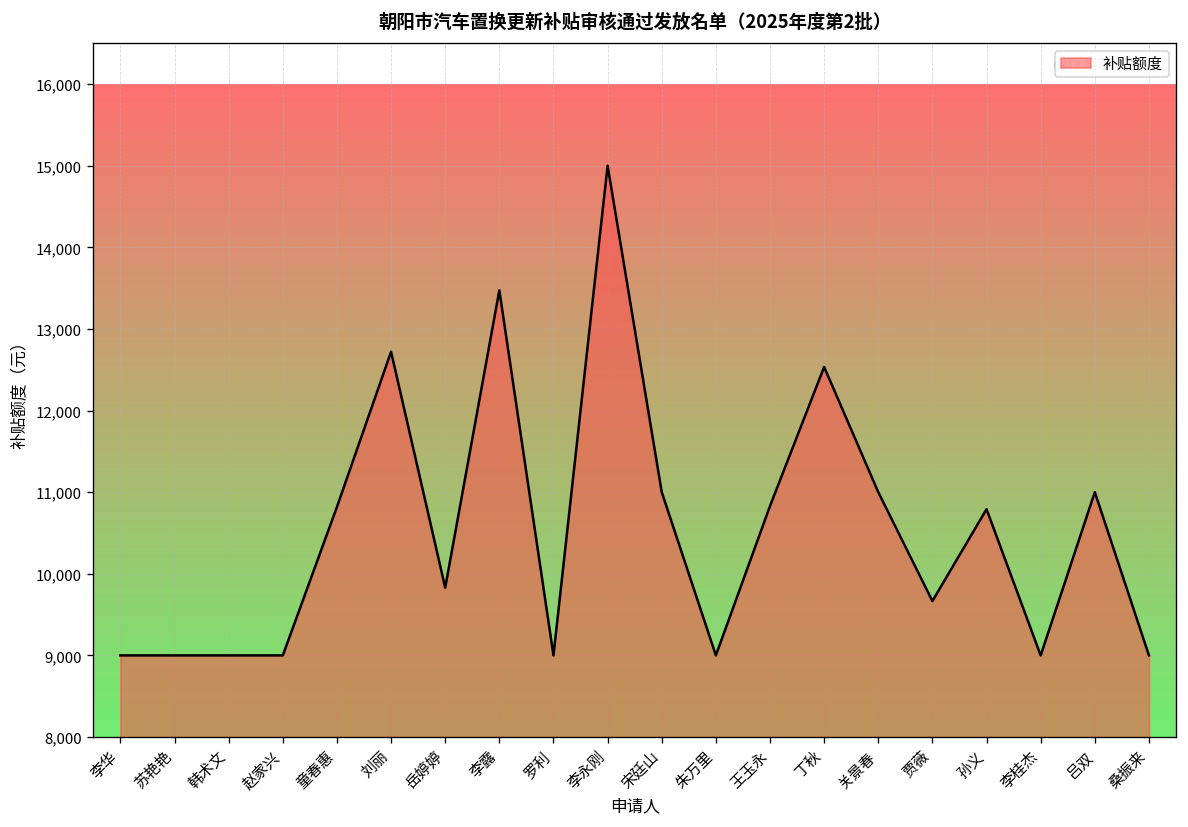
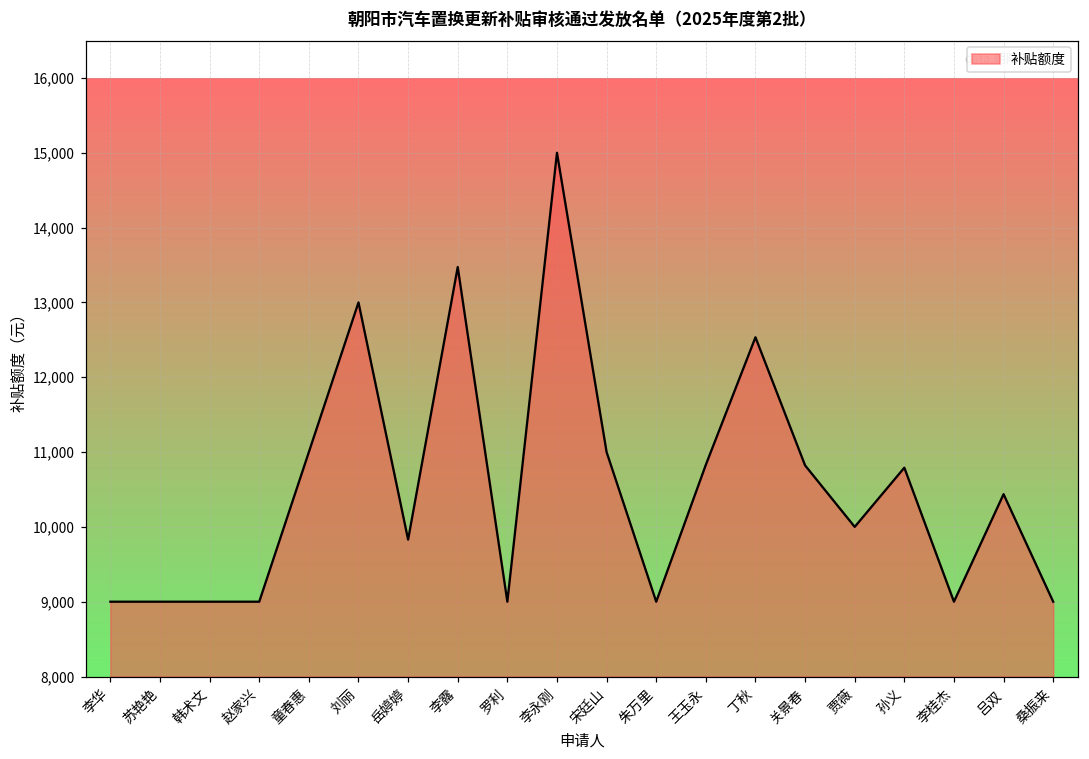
童春惠: 10,800 -> 11,000
刘丽: 12,700 -> 13,000
关景春: 11,000 -> 10,800
贾薇: 9,700 -> 10,000
吕双: 11,000 -> 10,400
